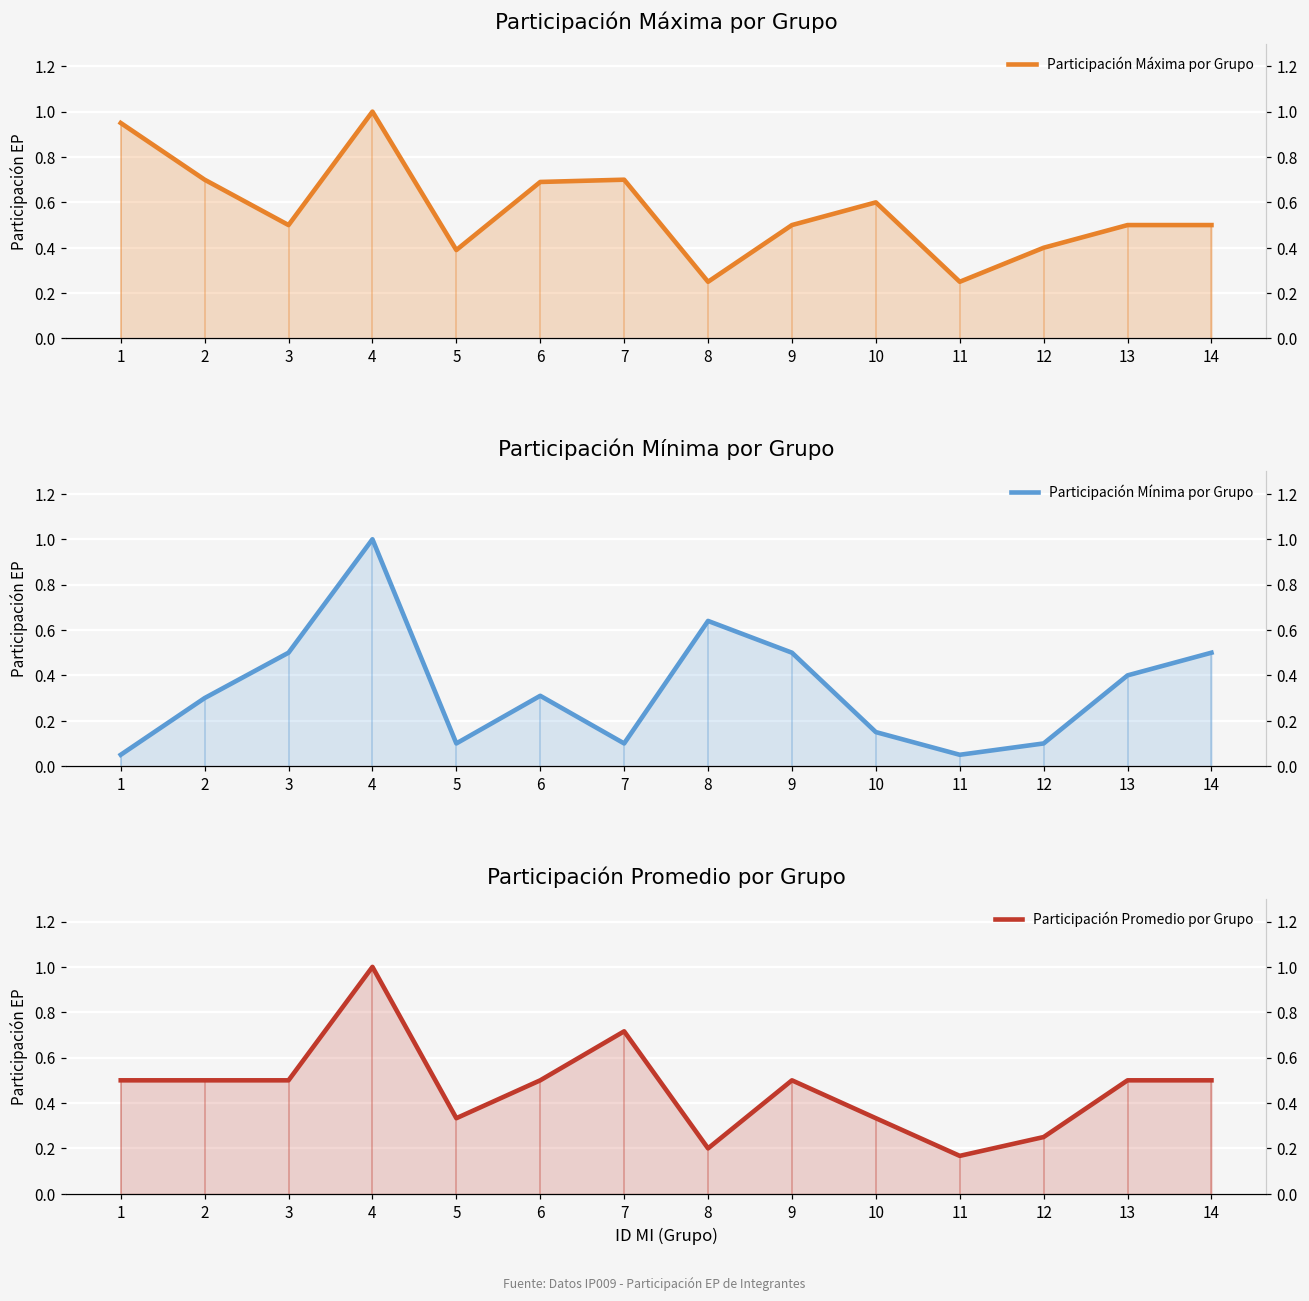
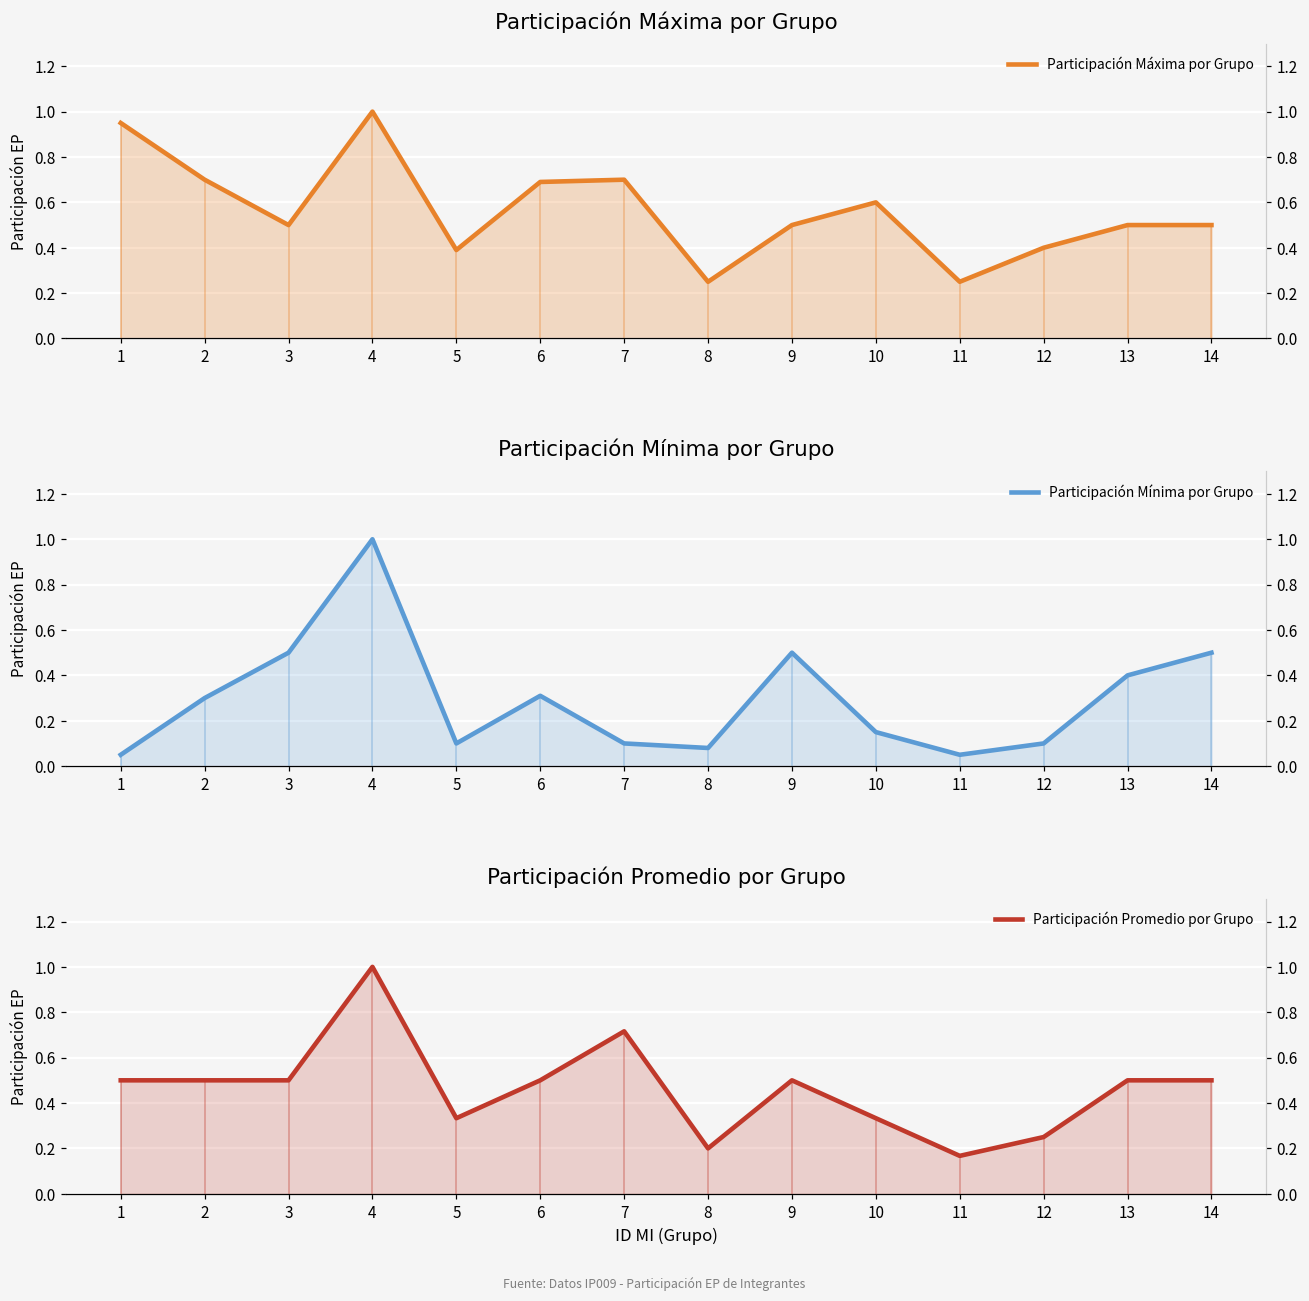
Participación Mínima por Grupo, 8: 0.64 -> 0.08
